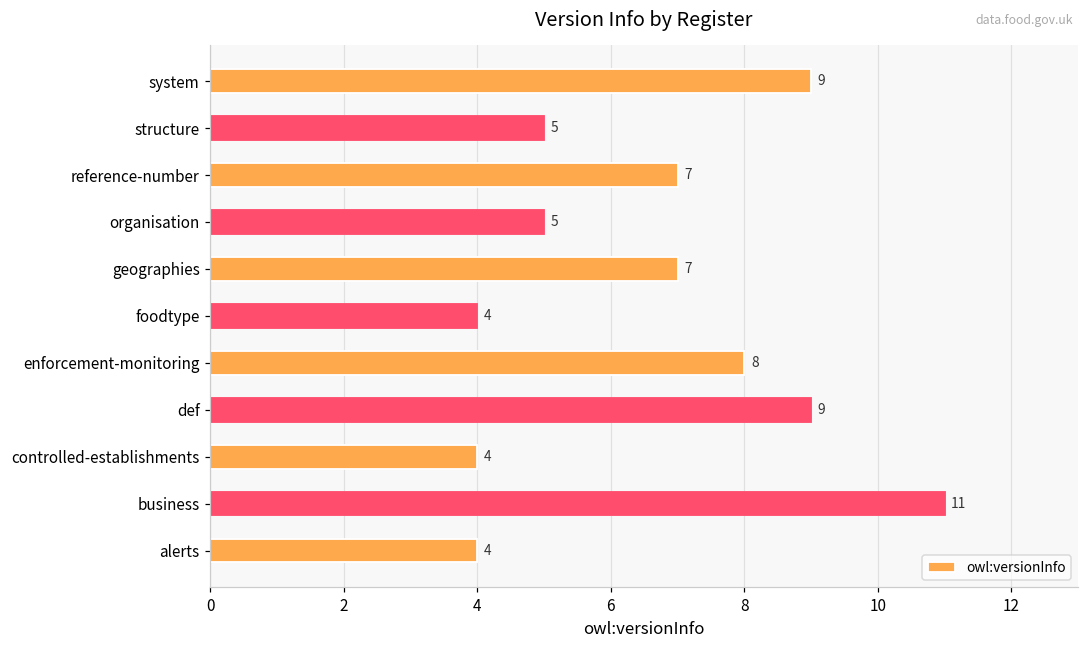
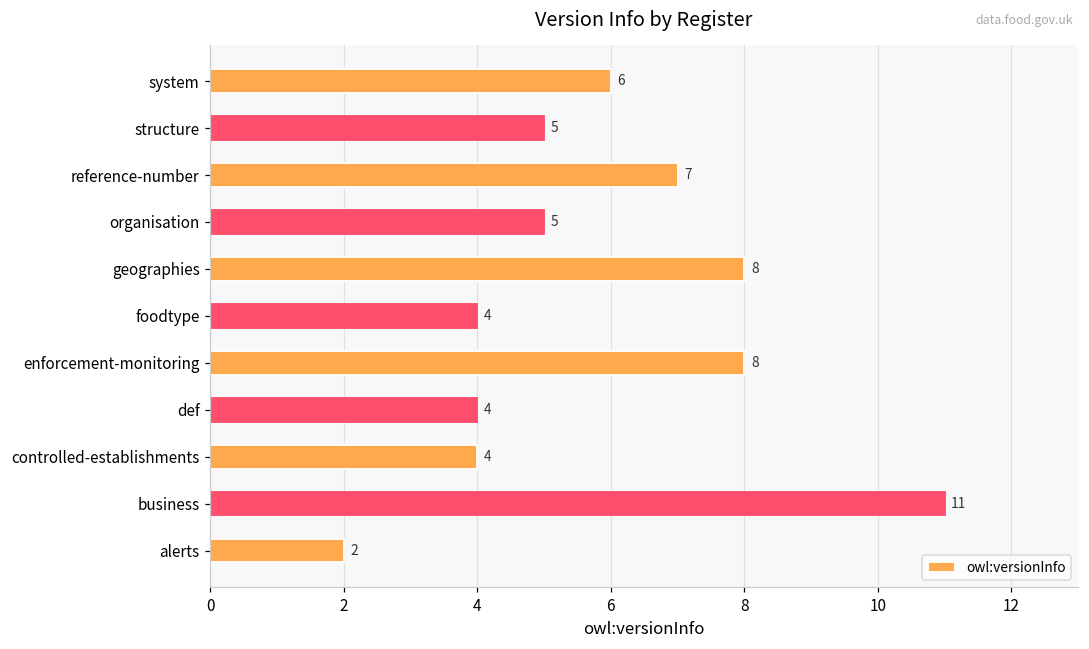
system: 9 -> 6
geographies: 7 -> 8
def: 9 -> 4
alerts: 4 -> 2
